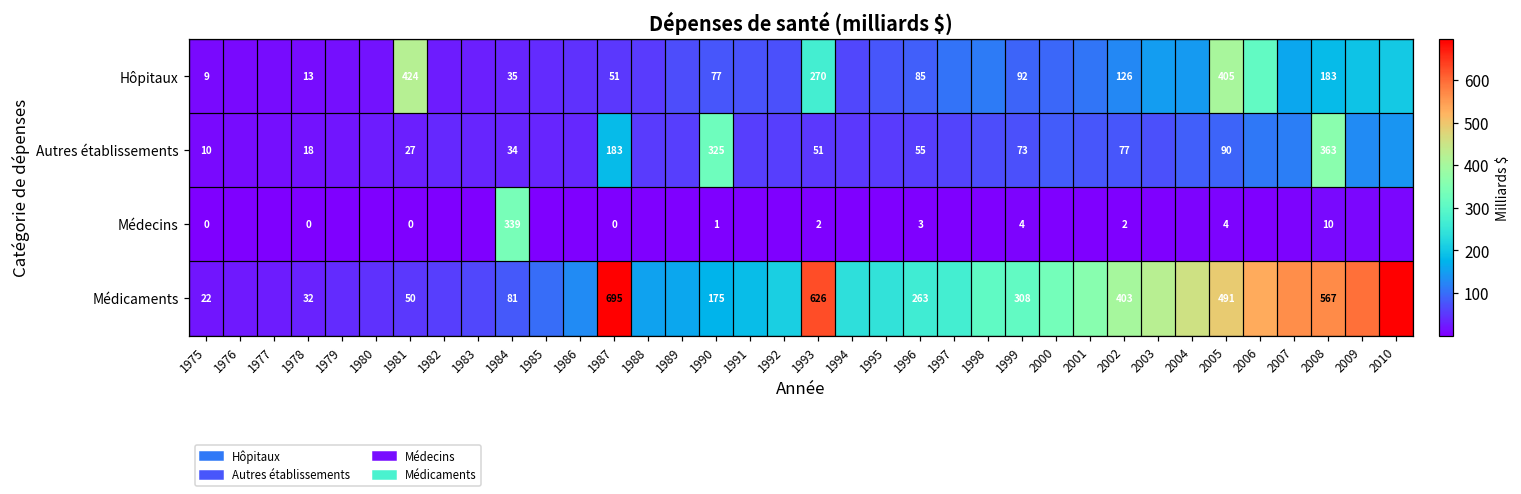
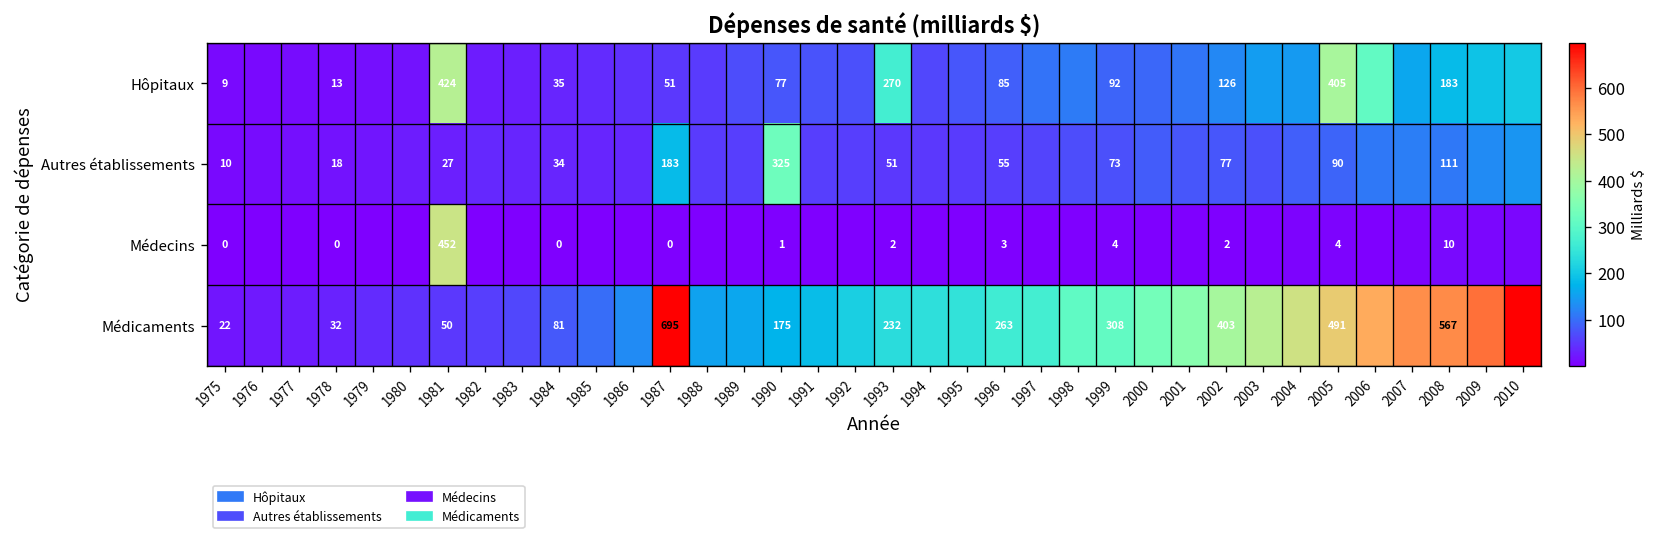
Autres établissements, 2008: 363 -> 111
Médecins, 1981: 0 -> 452
Médecins, 1984: 339 -> 0
Médicaments, 1993: 626 -> 232
